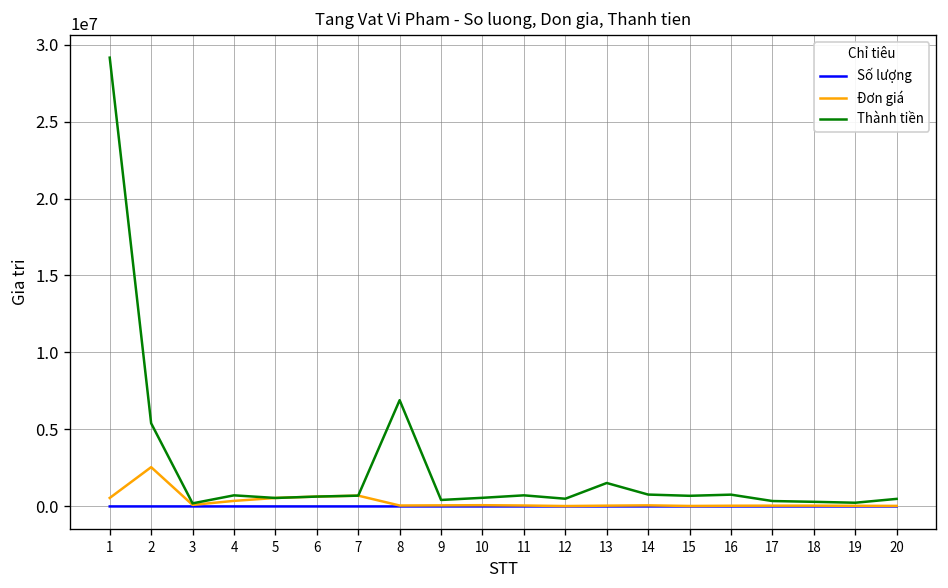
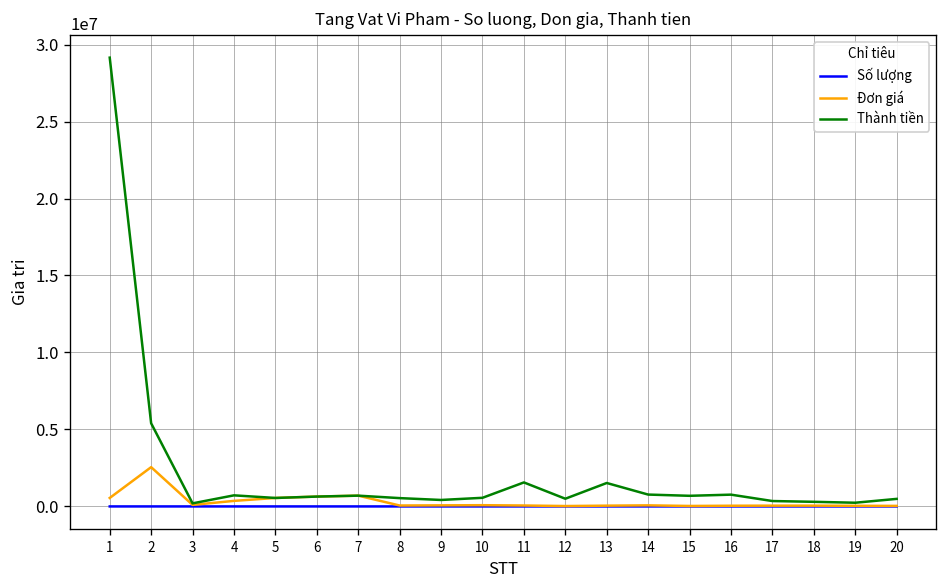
Thành tiền, 8: 6900000 -> 500000
Thành tiền, 11: 700000 -> 1600000
